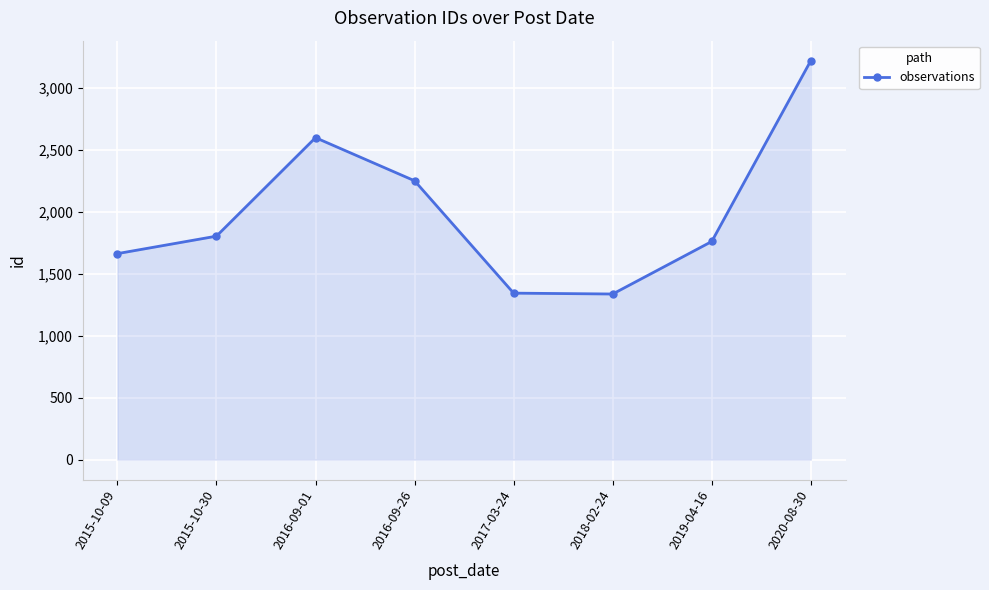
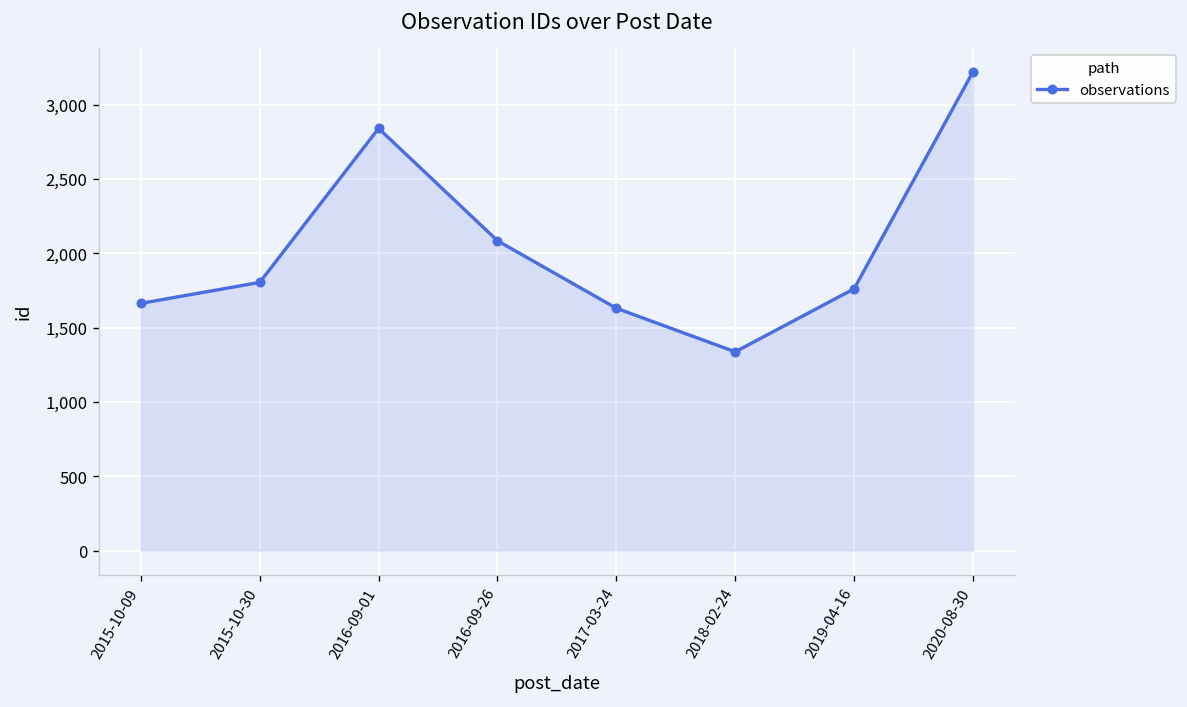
2016-09-01: 2,600 -> 2,840
2016-09-26: 2,250 -> 2,080
2017-03-24: 1,340 -> 1,630
